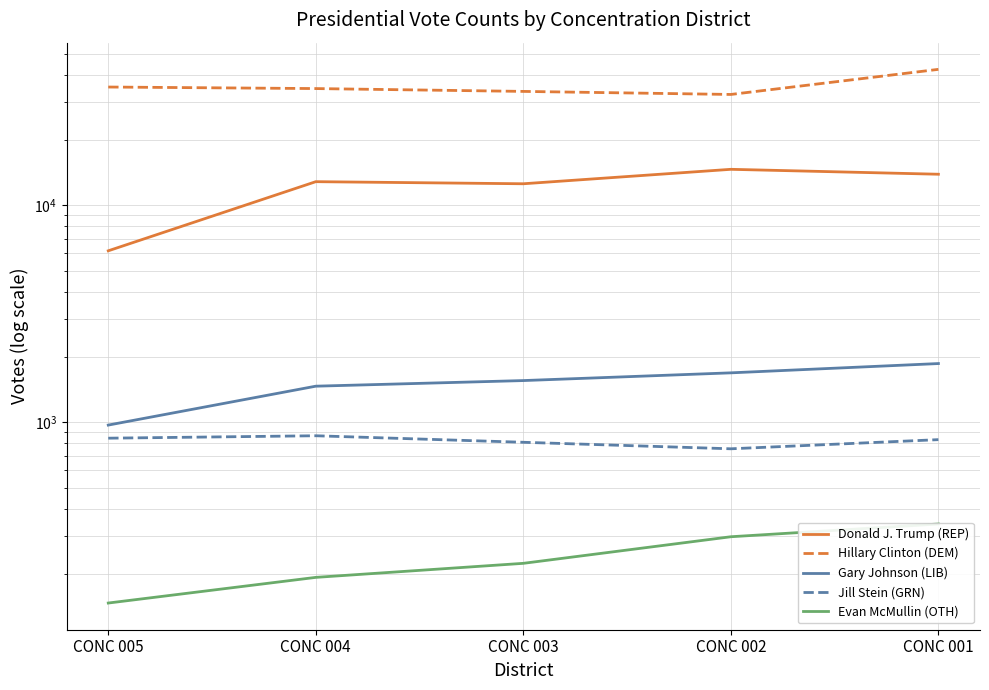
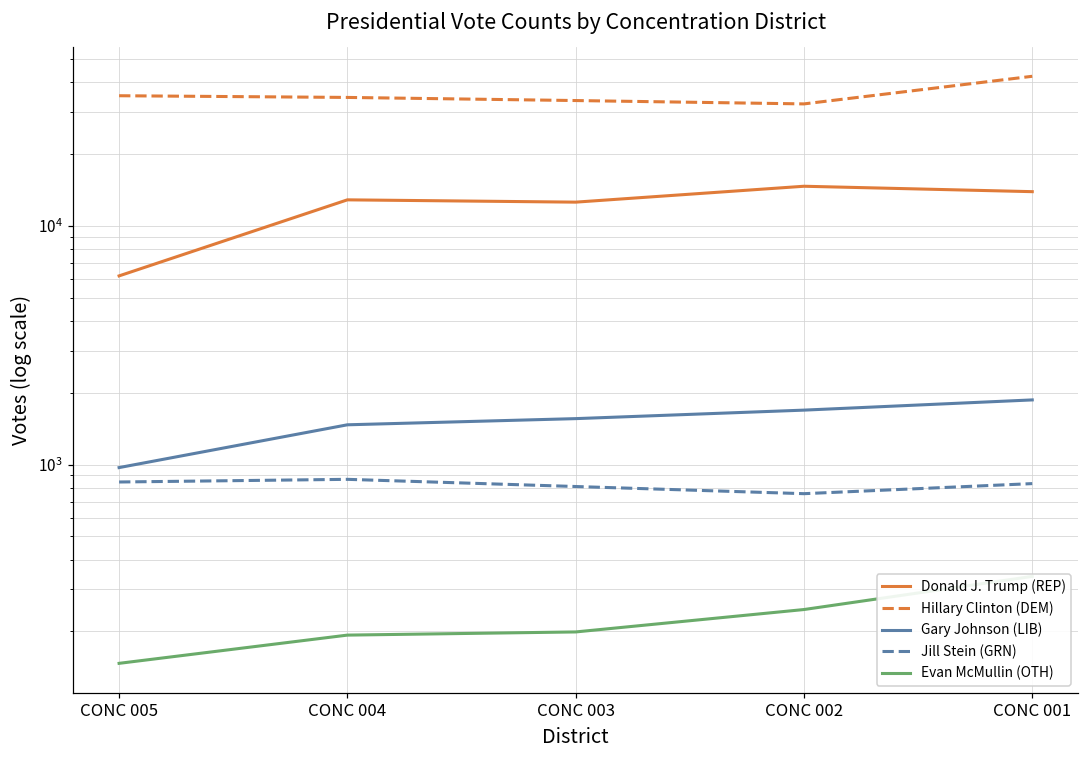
Evan McMullin (OTH), CONC 003: 220 -> 200
Evan McMullin (OTH), CONC 002: 300 -> 250
